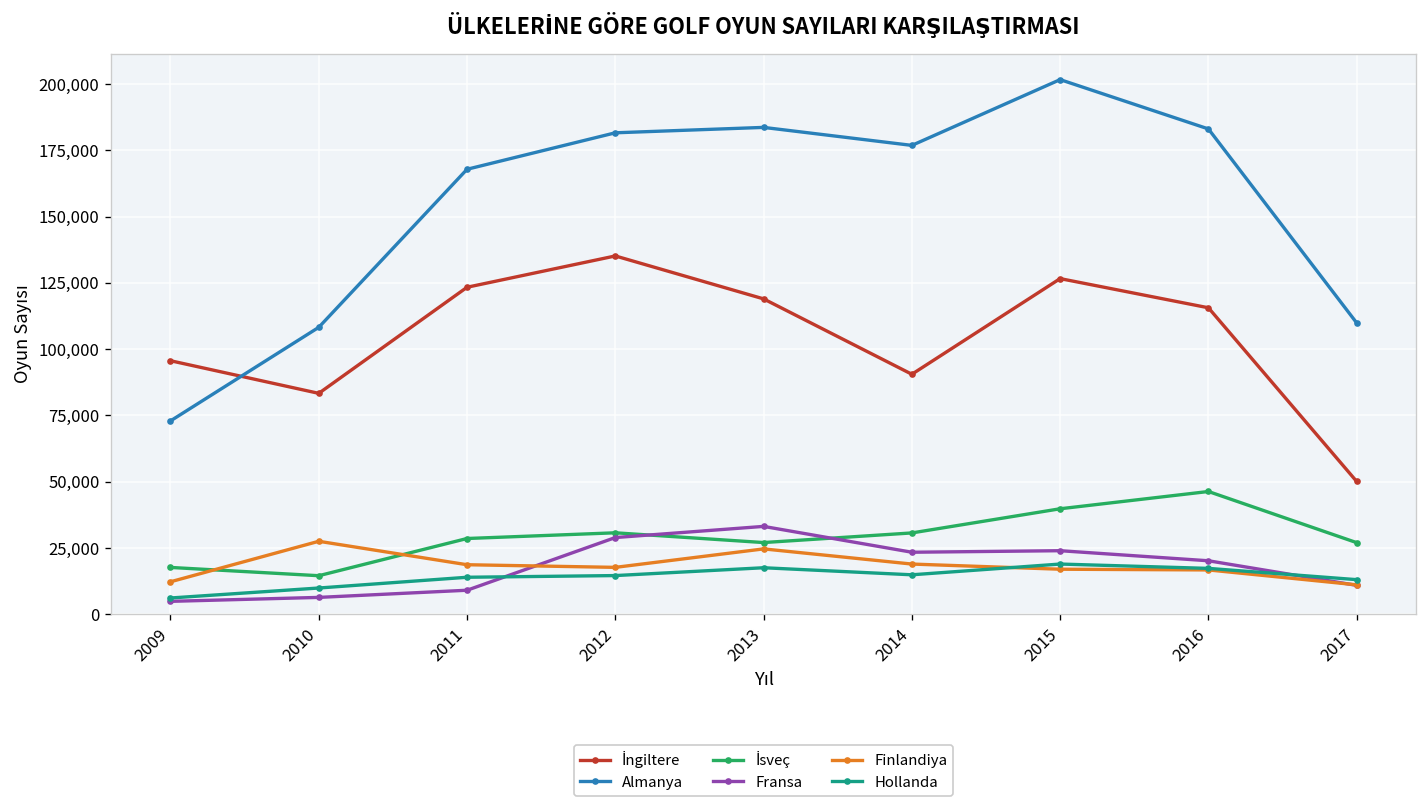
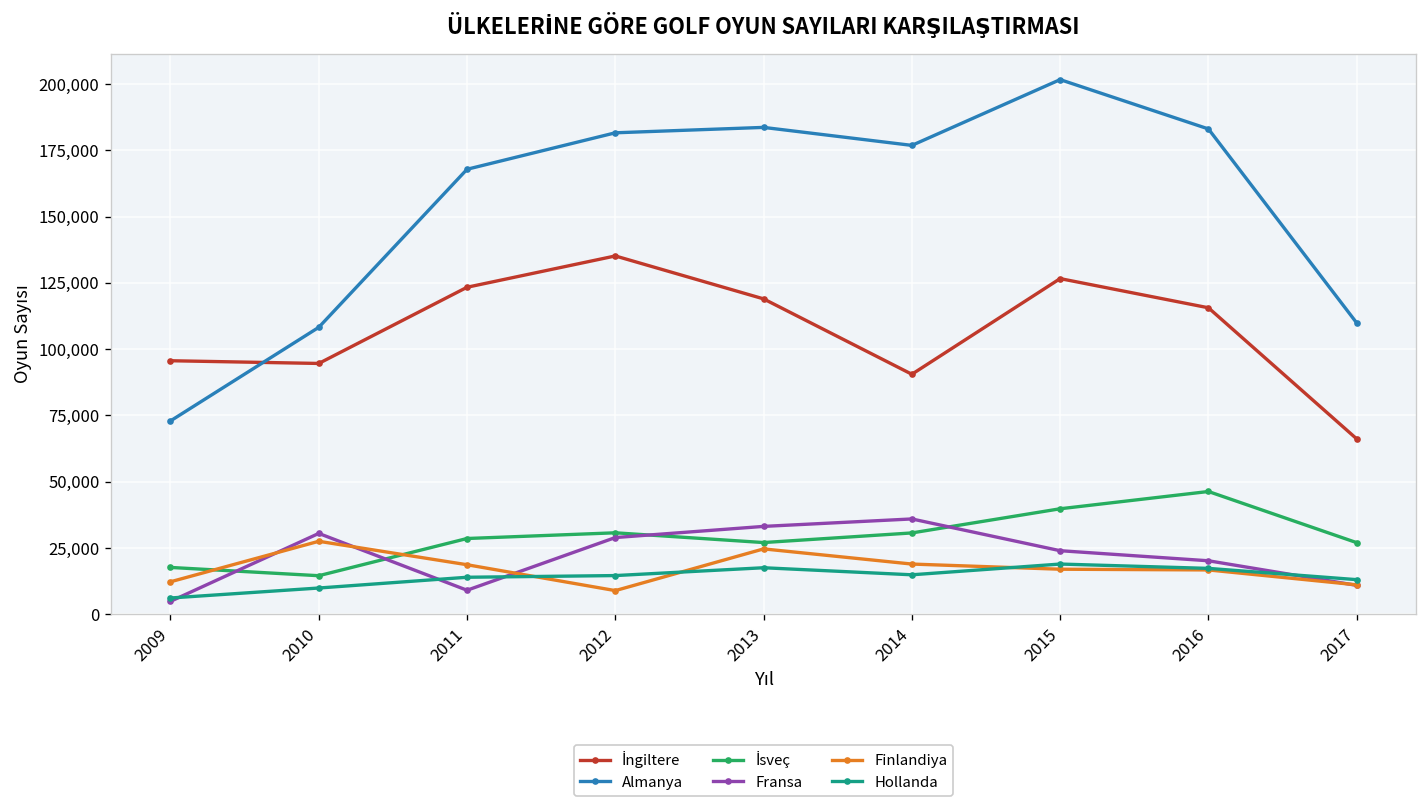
İngiltere, 2010: 83,000 -> 95,000
Fransa, 2010: 6,000 -> 30,000
Finlandiya, 2012: 18,000 -> 9,000
Fransa, 2014: 23,000 -> 36,000
İngiltere, 2017: 50,000 -> 66,000
